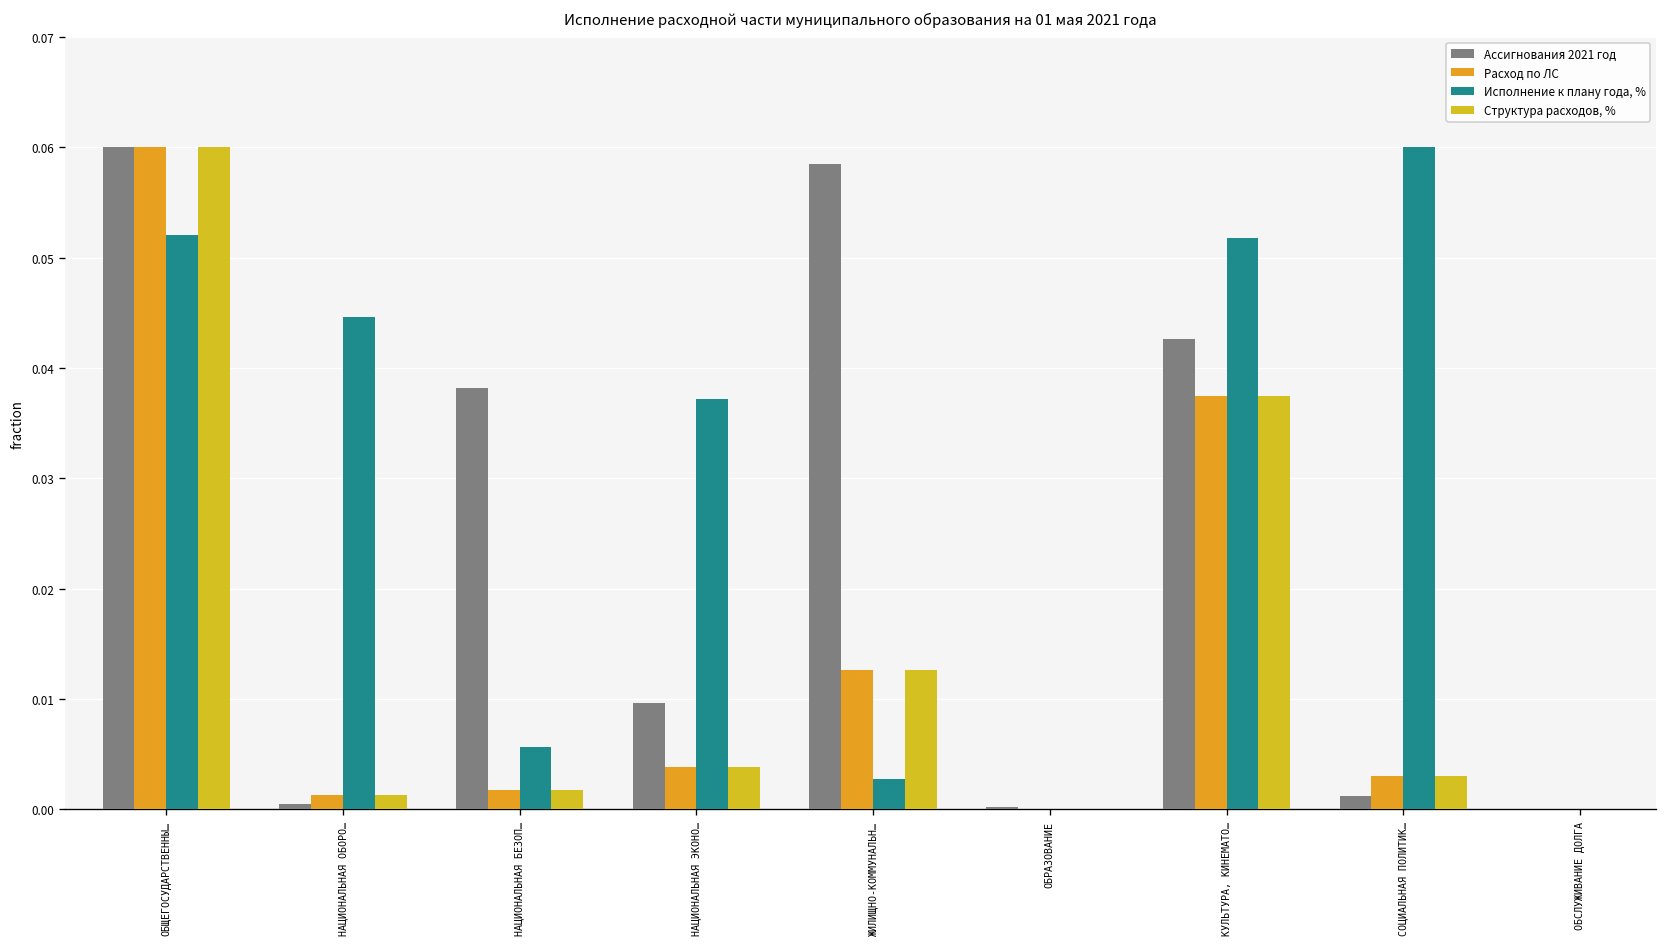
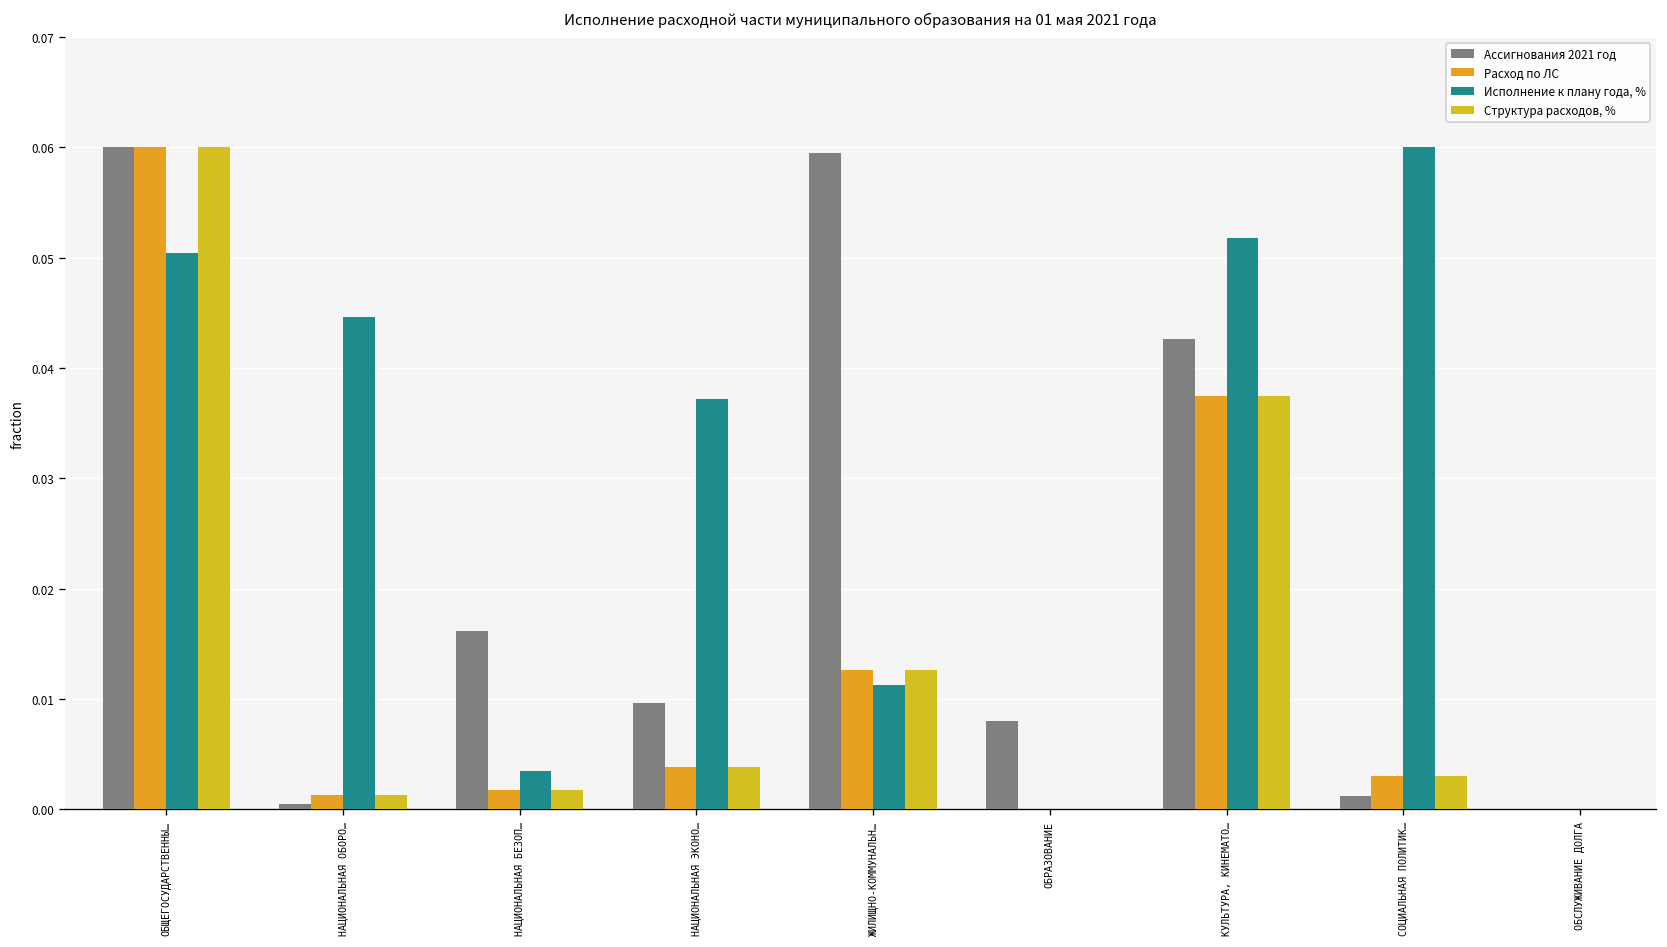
Исполнение к плану года, %, ОБЩЕГОСУДАРСТВЕННЫ…: 0.052 -> 0.050
Ассигнования 2021 год, НАЦИОНАЛЬНАЯ БЕЗОП…: 0.038 -> 0.016
Исполнение к плану года, %, НАЦИОНАЛЬНАЯ БЕЗОП…: 0.006 -> 0.003
Ассигнования 2021 год, ЖИЛИЩНО-КОММУНАЛЬН…: 0.059 -> 0.060
Исполнение к плану года, %, ЖИЛИЩНО-КОММУНАЛЬН…: 0.003 -> 0.011
Ассигнования 2021 год, ОБРАЗОВАНИЕ: 0.000 -> 0.008
